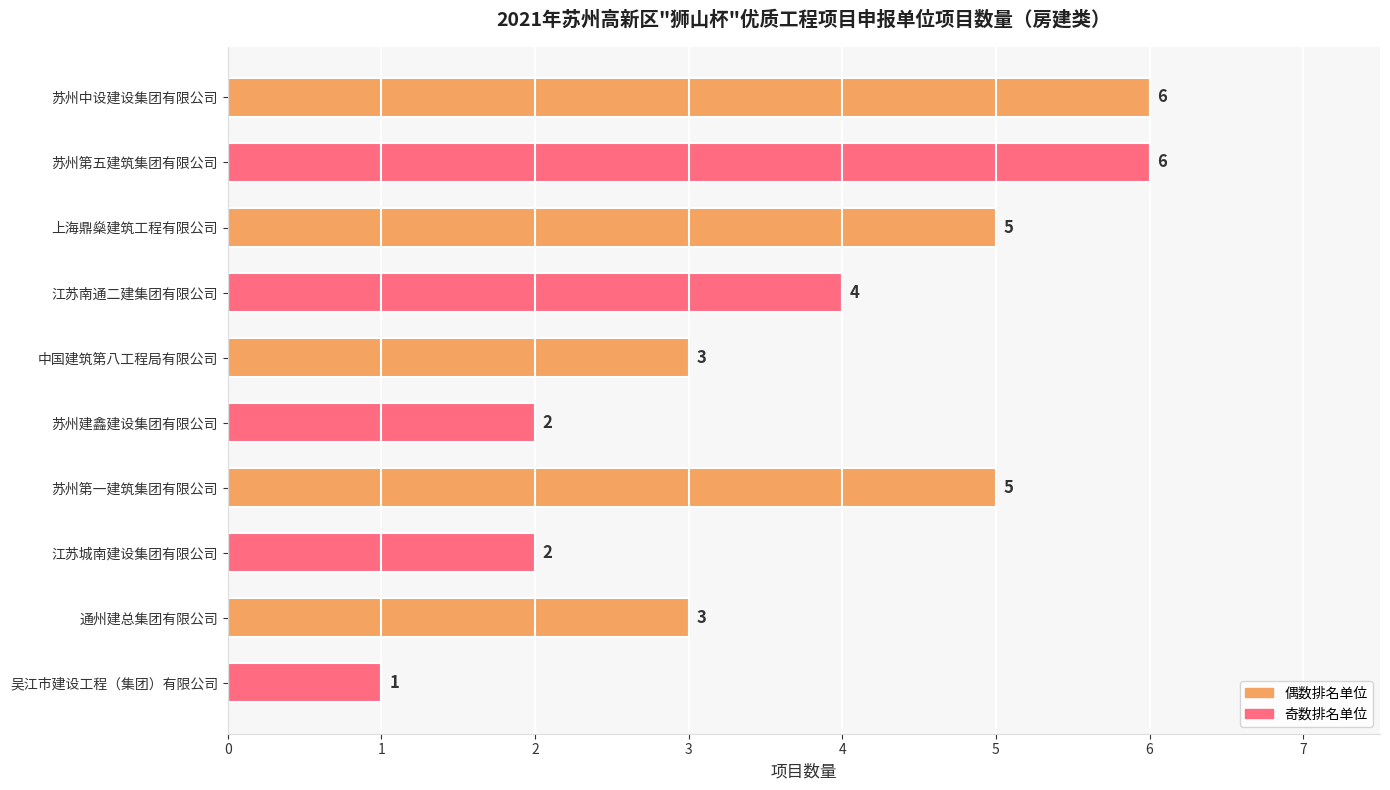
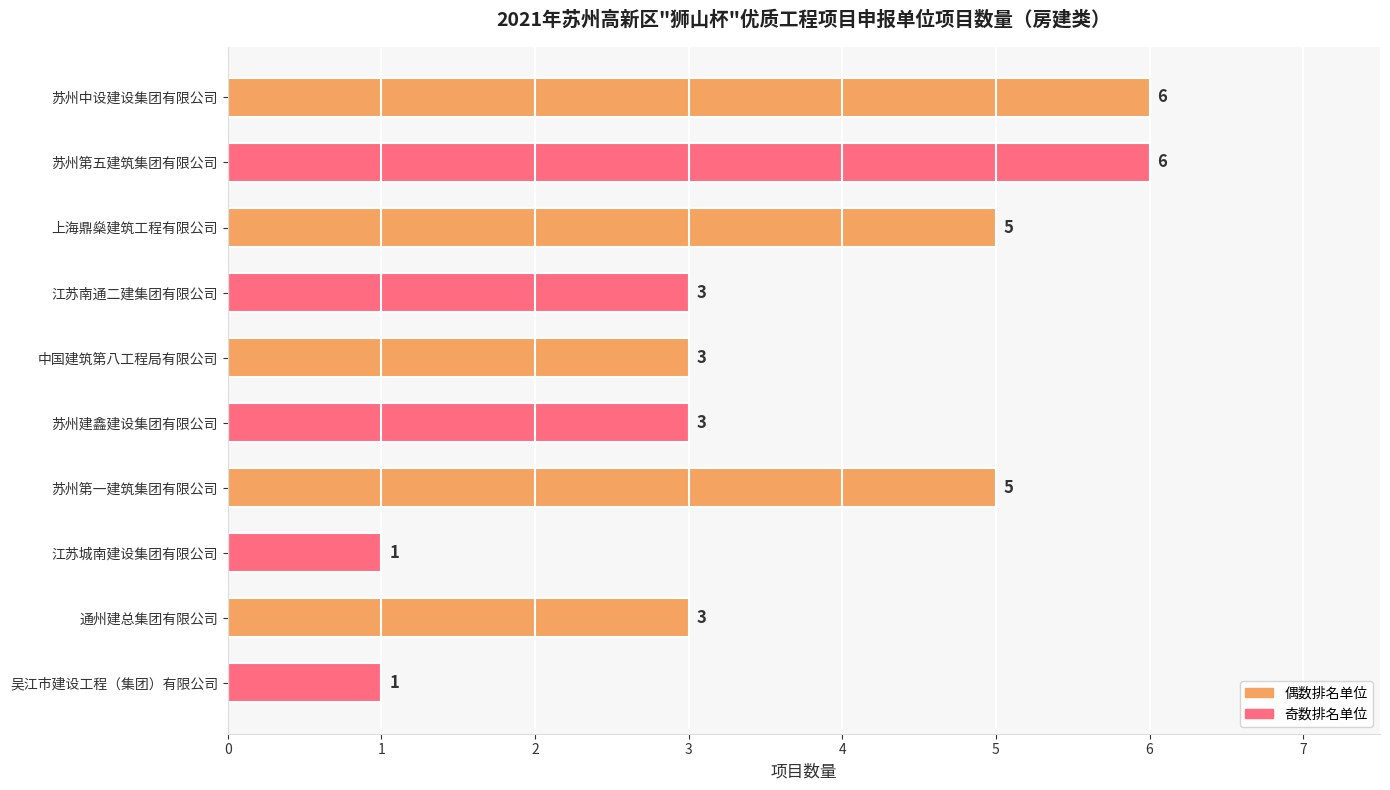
江苏南通二建集团有限公司: 4 -> 3
苏州建鑫建设集团有限公司: 2 -> 3
江苏城南建设集团有限公司: 2 -> 1
